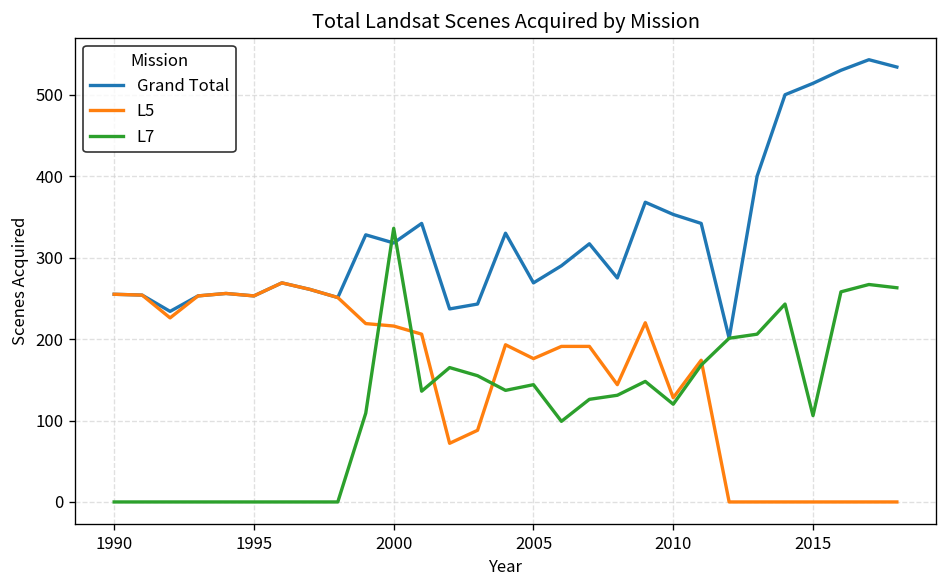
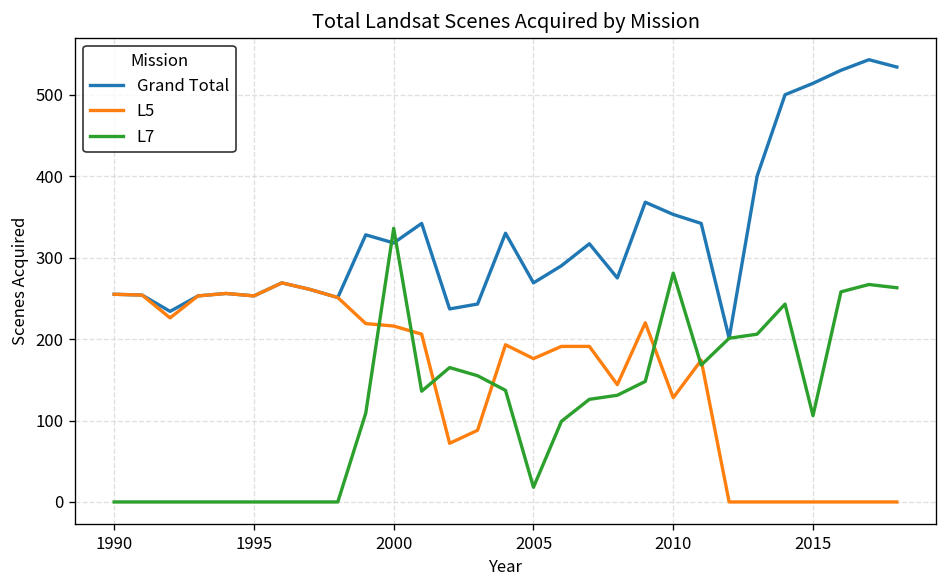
L7, 2005: 140 -> 20
L7, 2010: 120 -> 280
